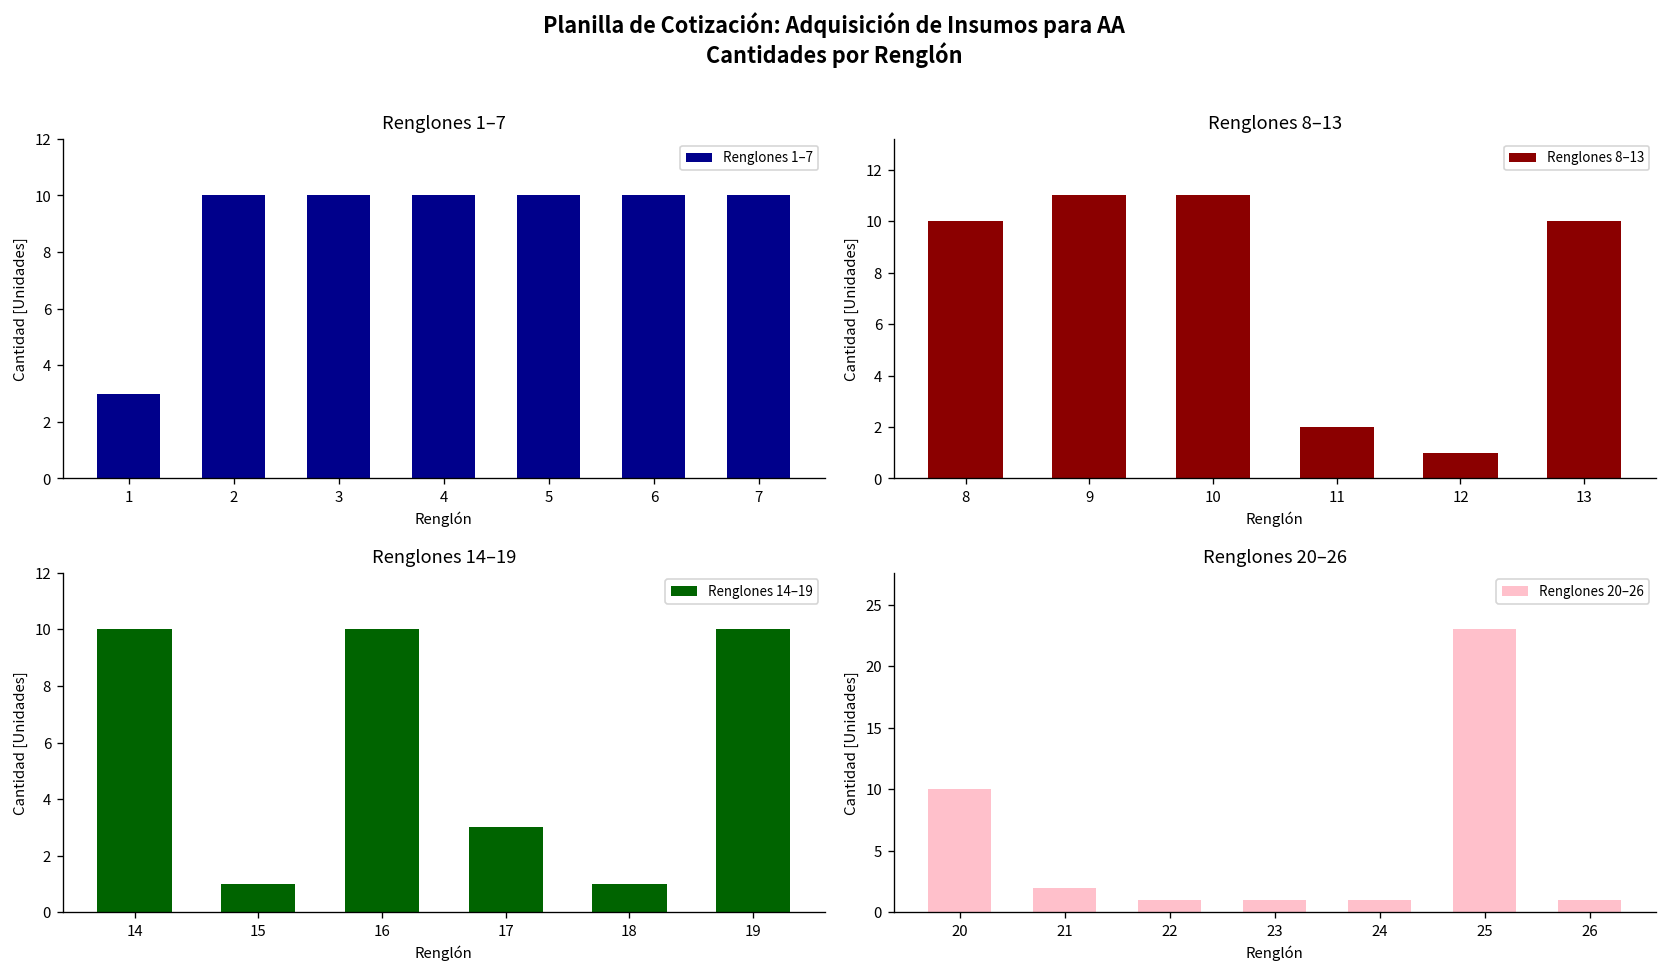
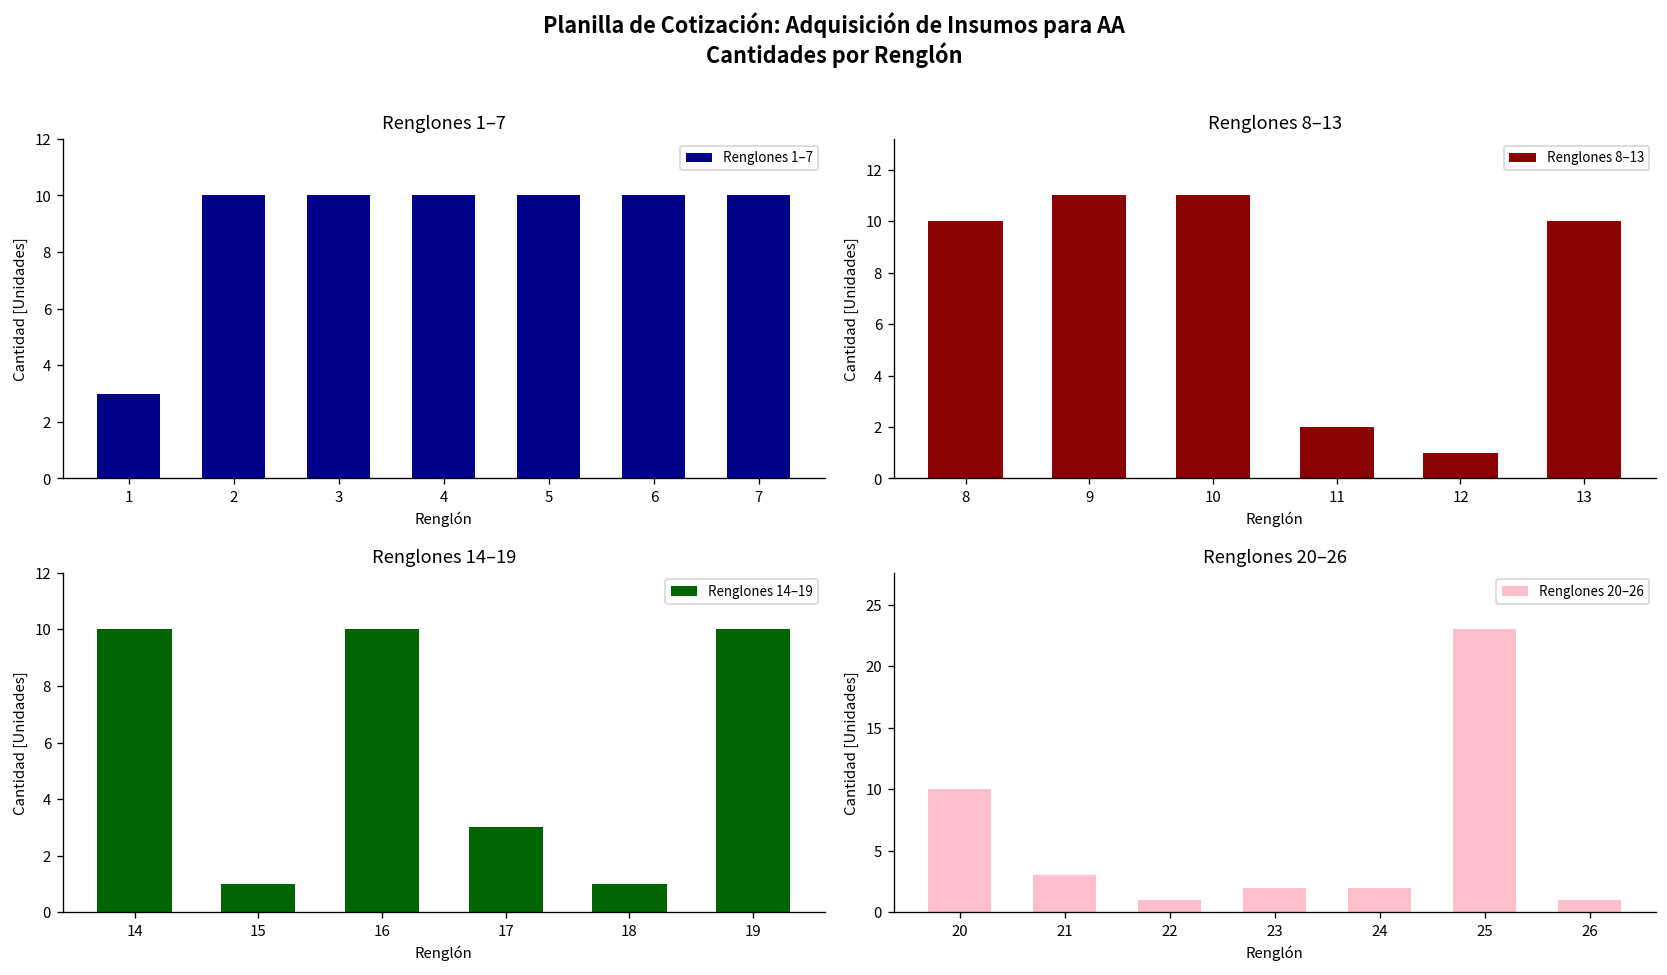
Renglones 20–26, 21: 2 -> 3
Renglones 20–26, 23: 1 -> 2
Renglones 20–26, 24: 1 -> 2
